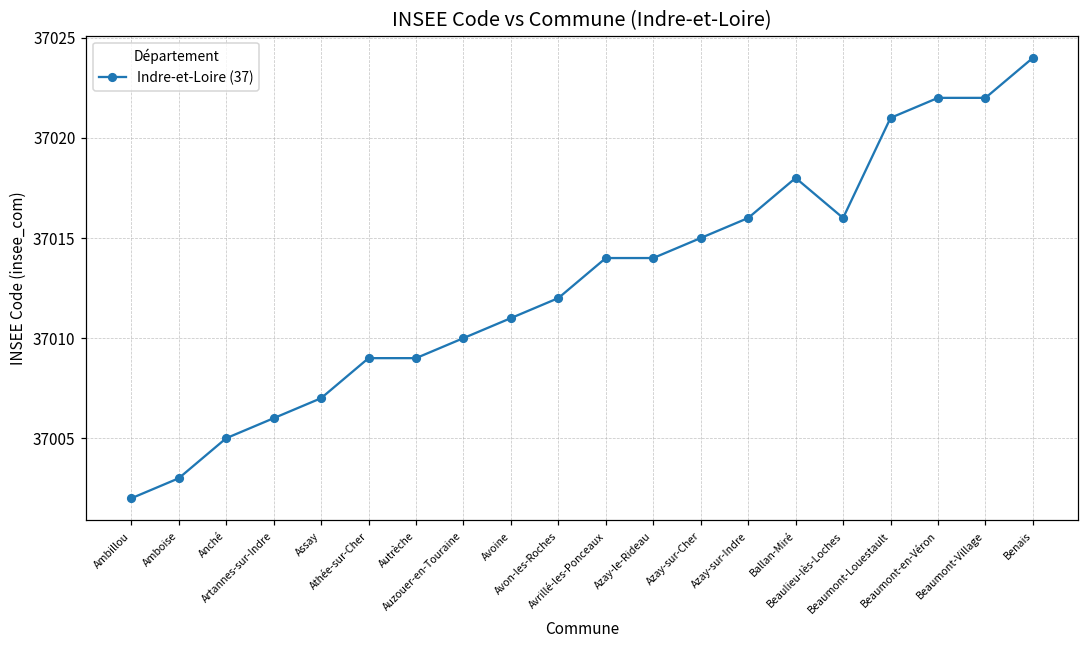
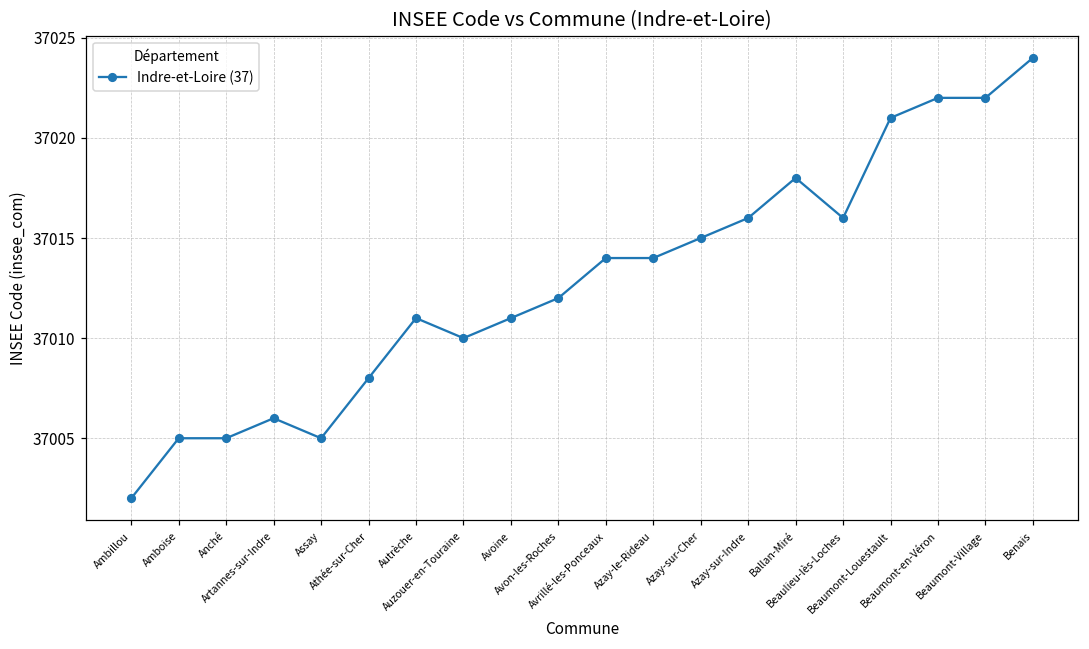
Amboise: 37003 -> 37005
Assay: 37007 -> 37005
Athée-sur-Cher: 37009 -> 37008
Autrèche: 37009 -> 37011
